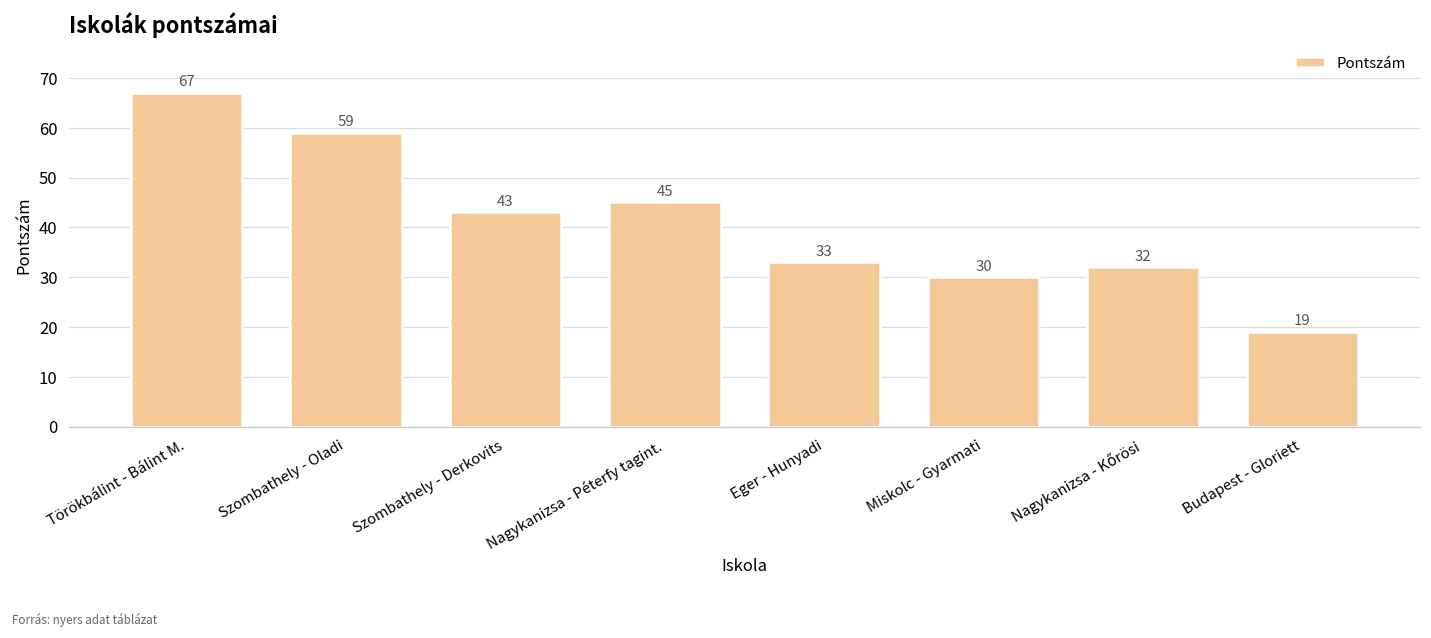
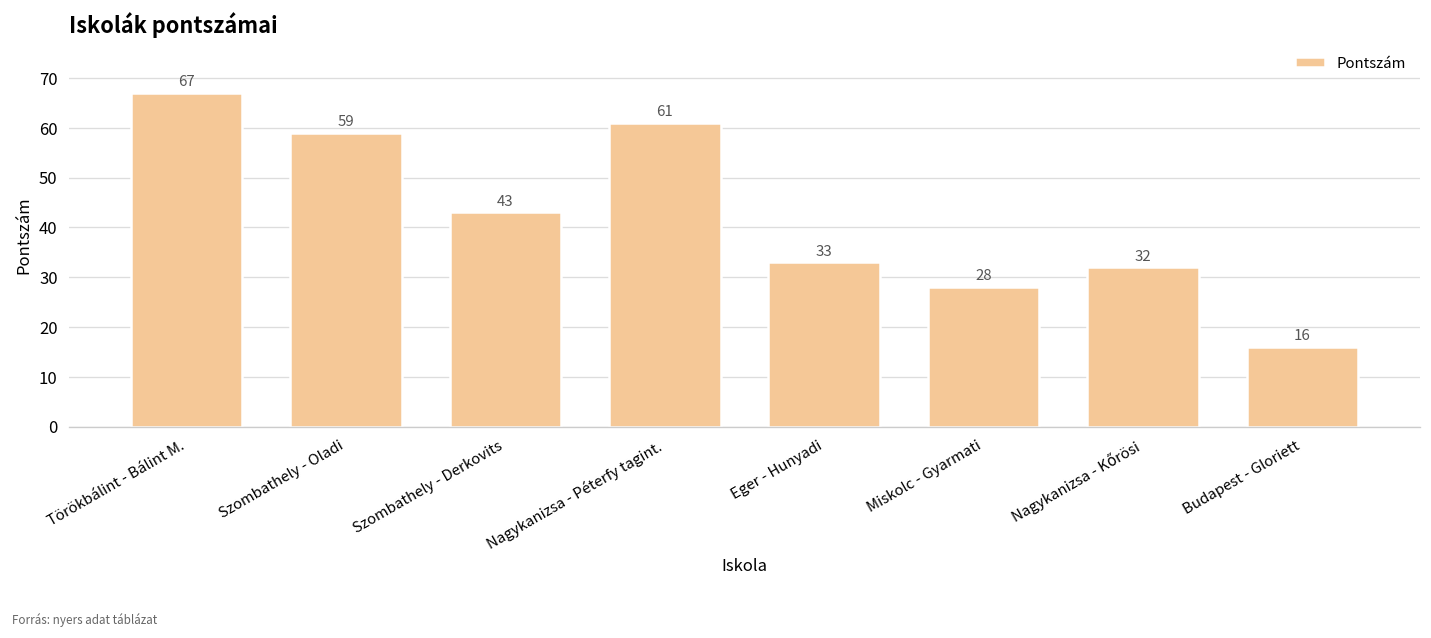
Nagykanizsa - Péterfy tagint.: 45 -> 61
Miskolc - Gyarmati: 30 -> 28
Budapest - Gloriett: 19 -> 16
